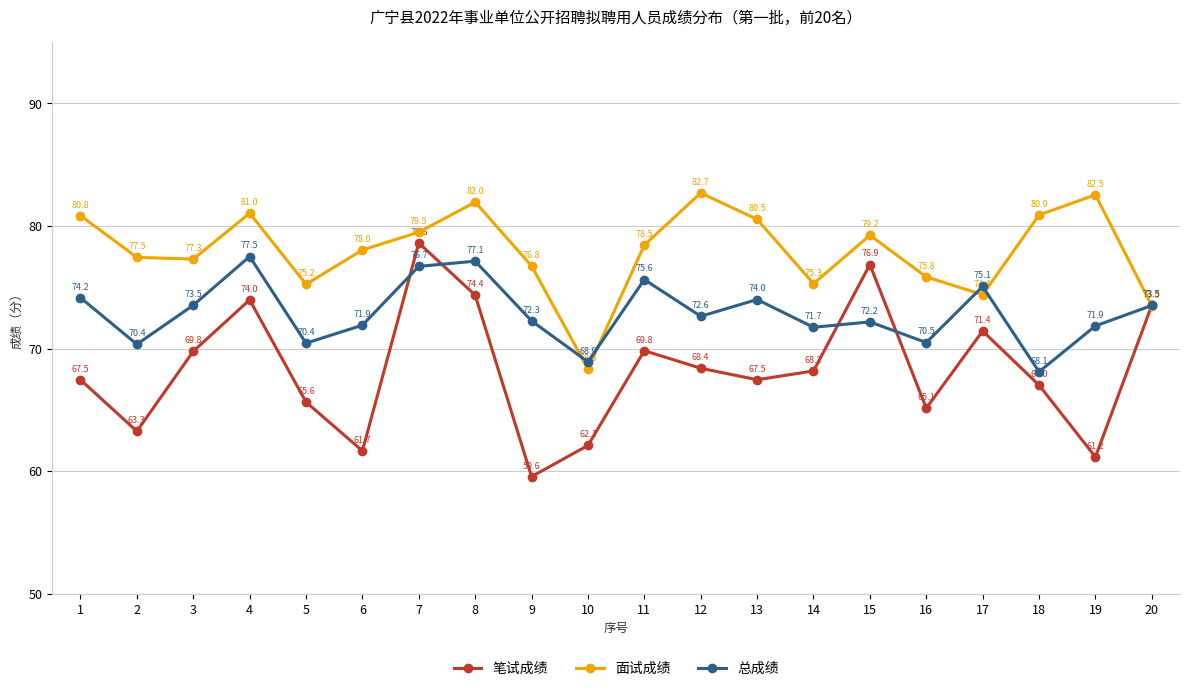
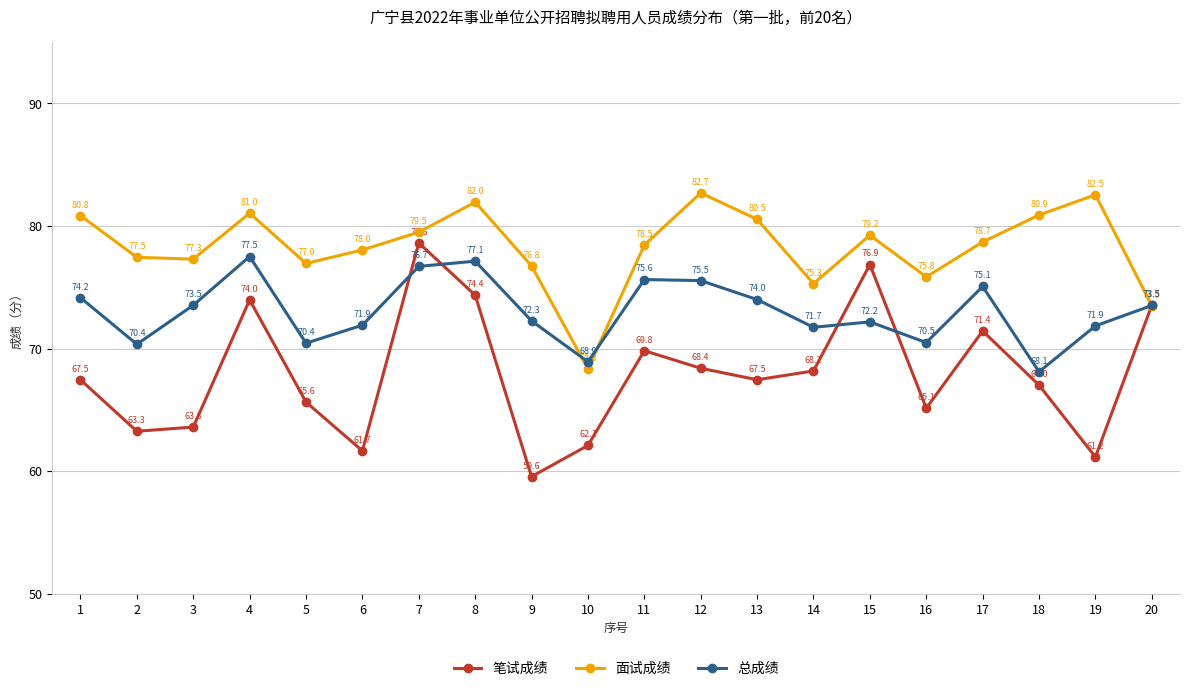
笔试成绩, 3: 69.8 -> 63.6
面试成绩, 5: 75.2 -> 77.0
总成绩, 12: 72.6 -> 75.5
面试成绩, 17: 74.4 -> 78.7
